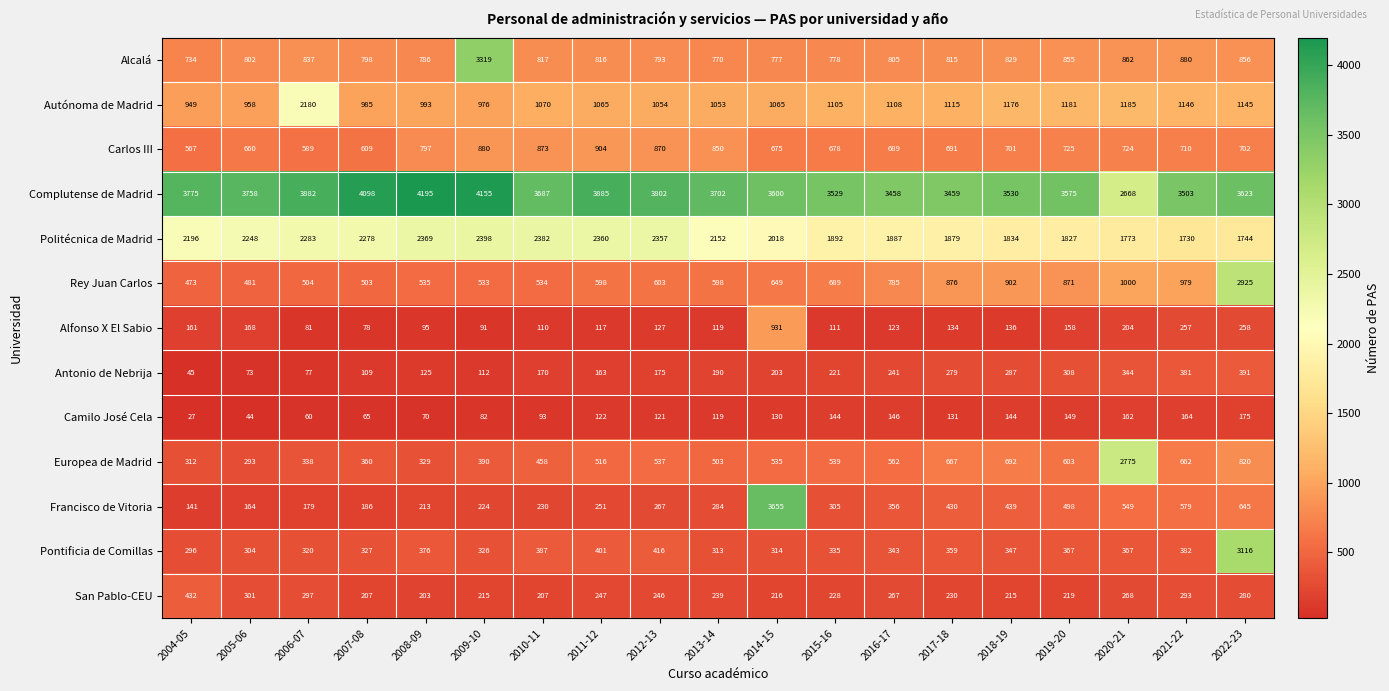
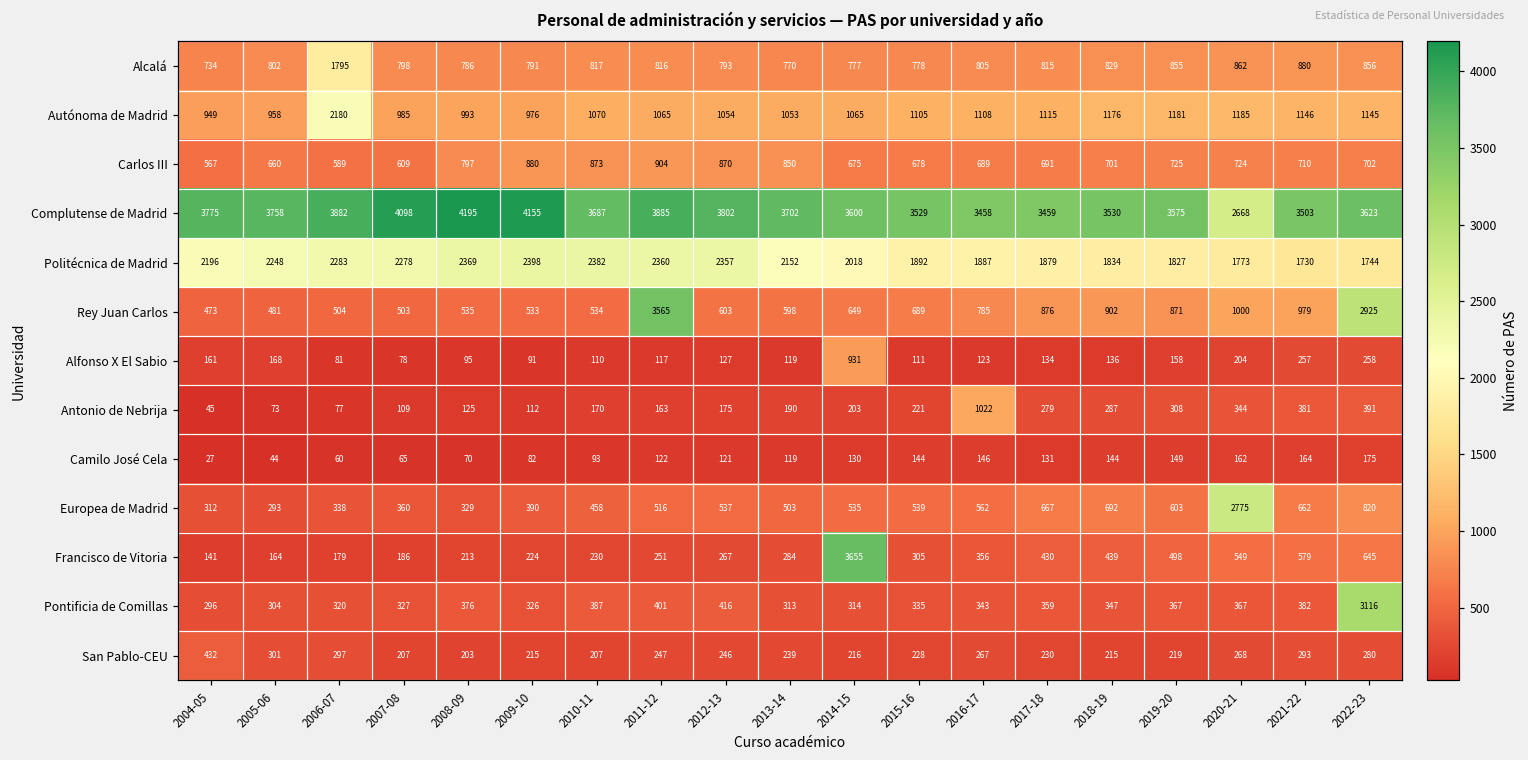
Alcalá, 2006-07: 837 -> 1795
Alcalá, 2009-10: 3319 -> 791
Rey Juan Carlos, 2011-12: 598 -> 3565
Antonio de Nebrija, 2016-17: 241 -> 1022
